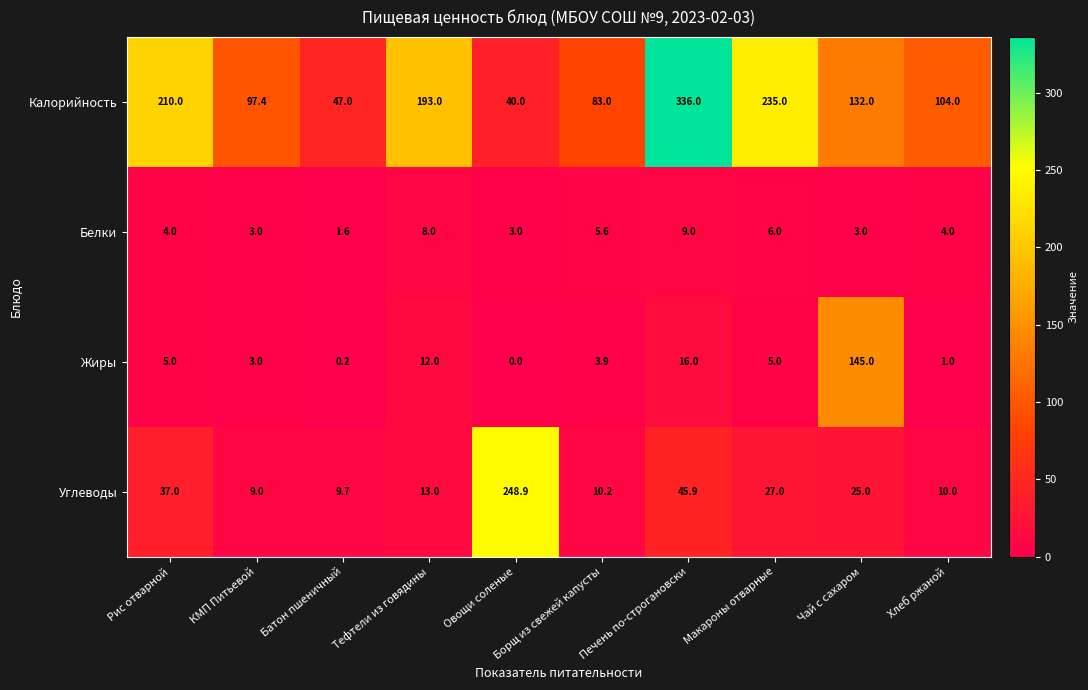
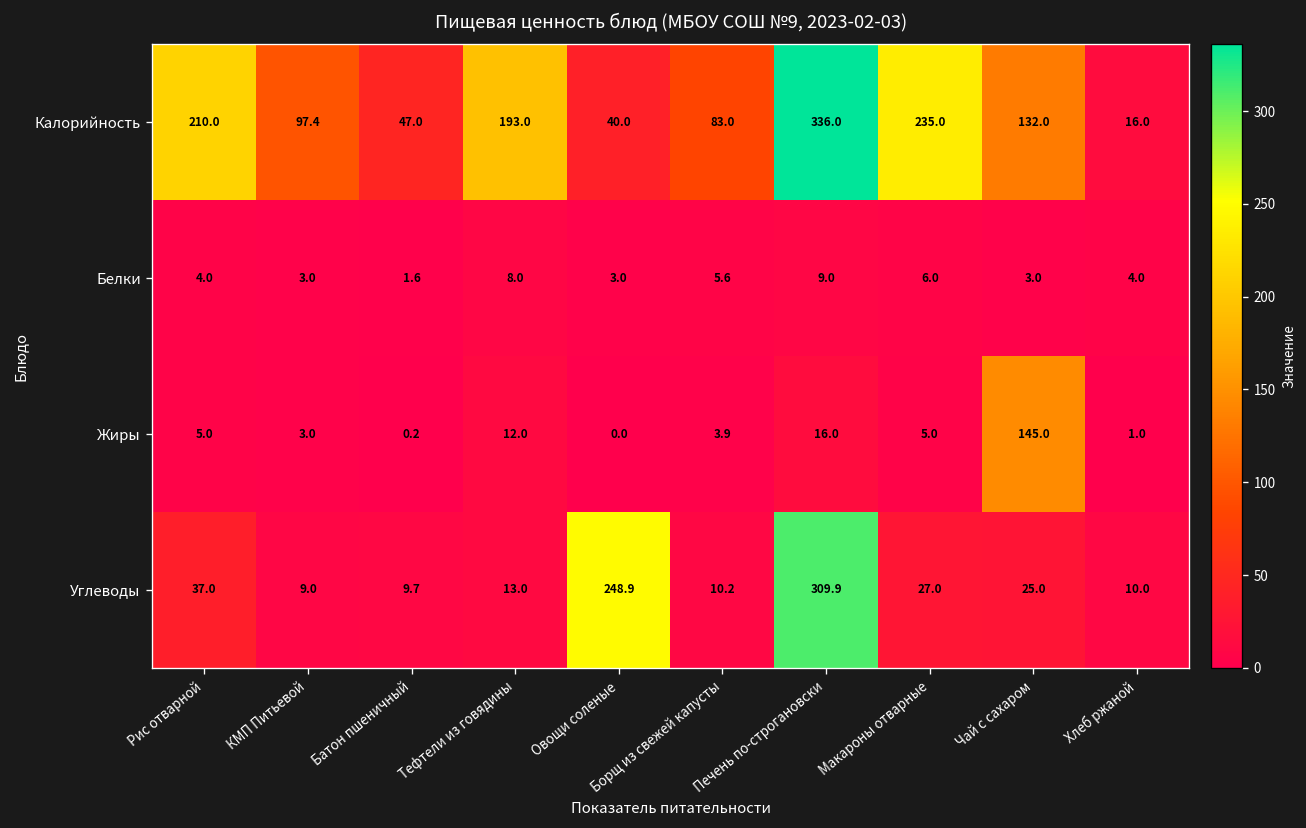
Калорийность, Хлеб ржаной: 104.0 -> 16.0
Углеводы, Печень по-строгановски: 45.9 -> 309.9
